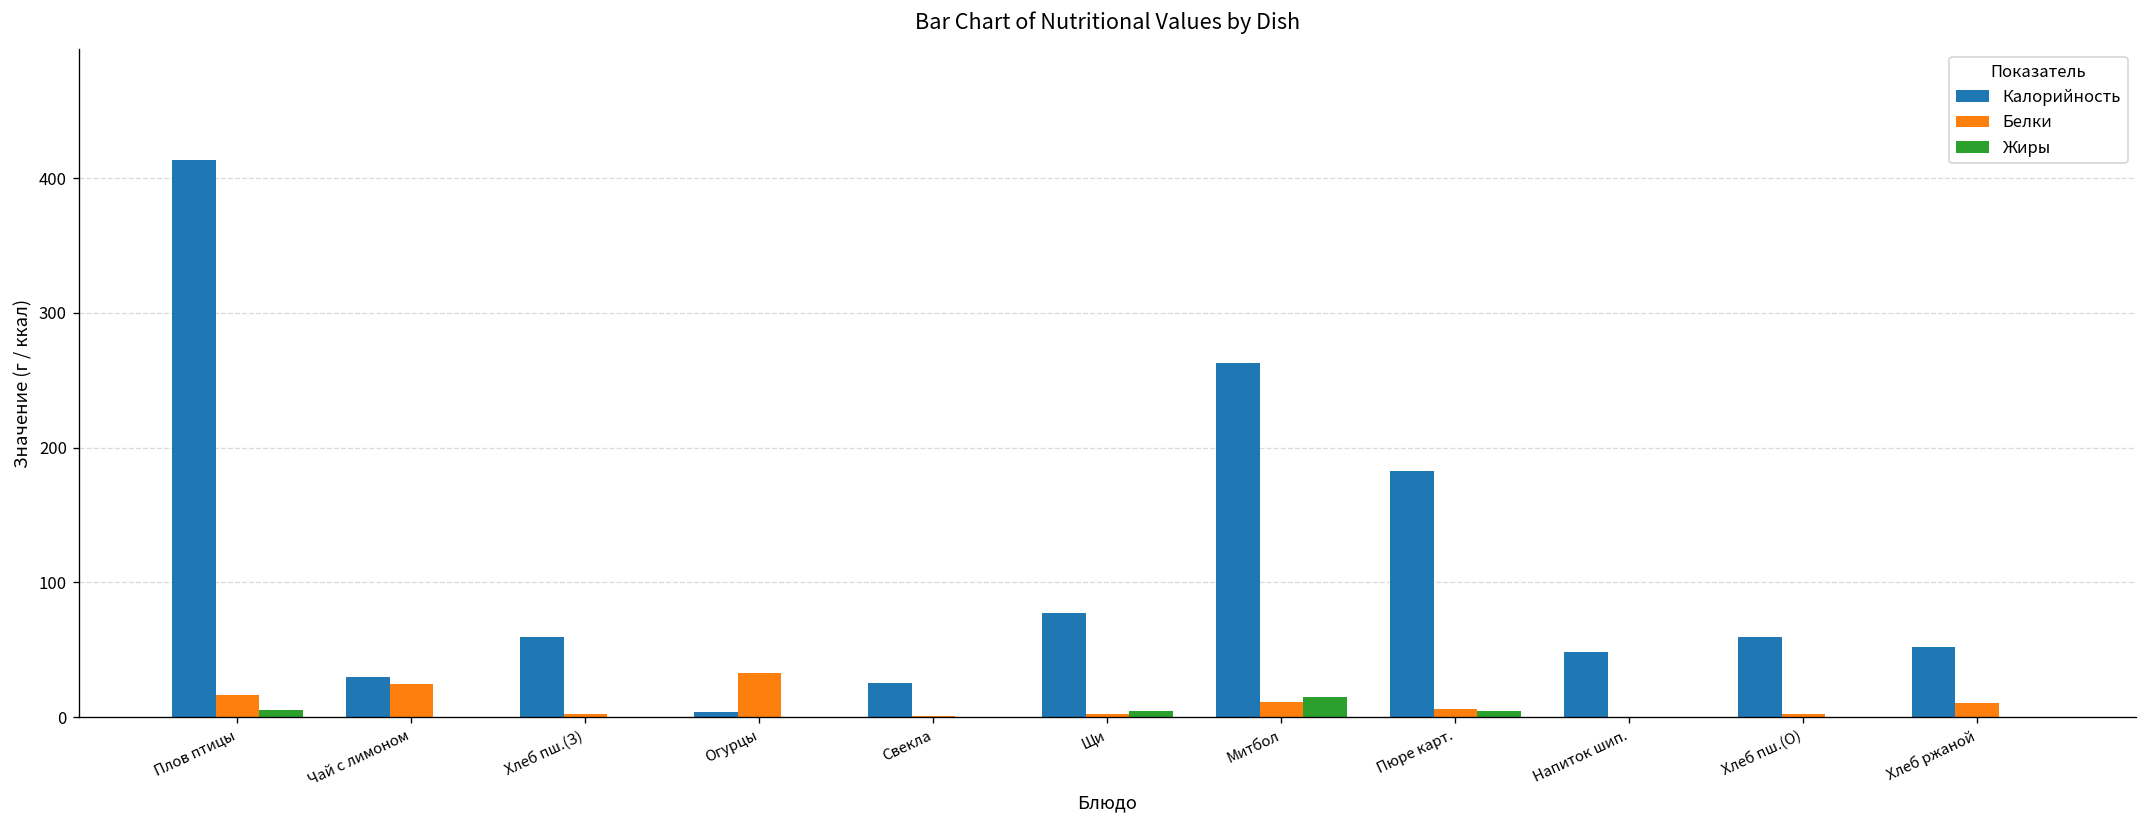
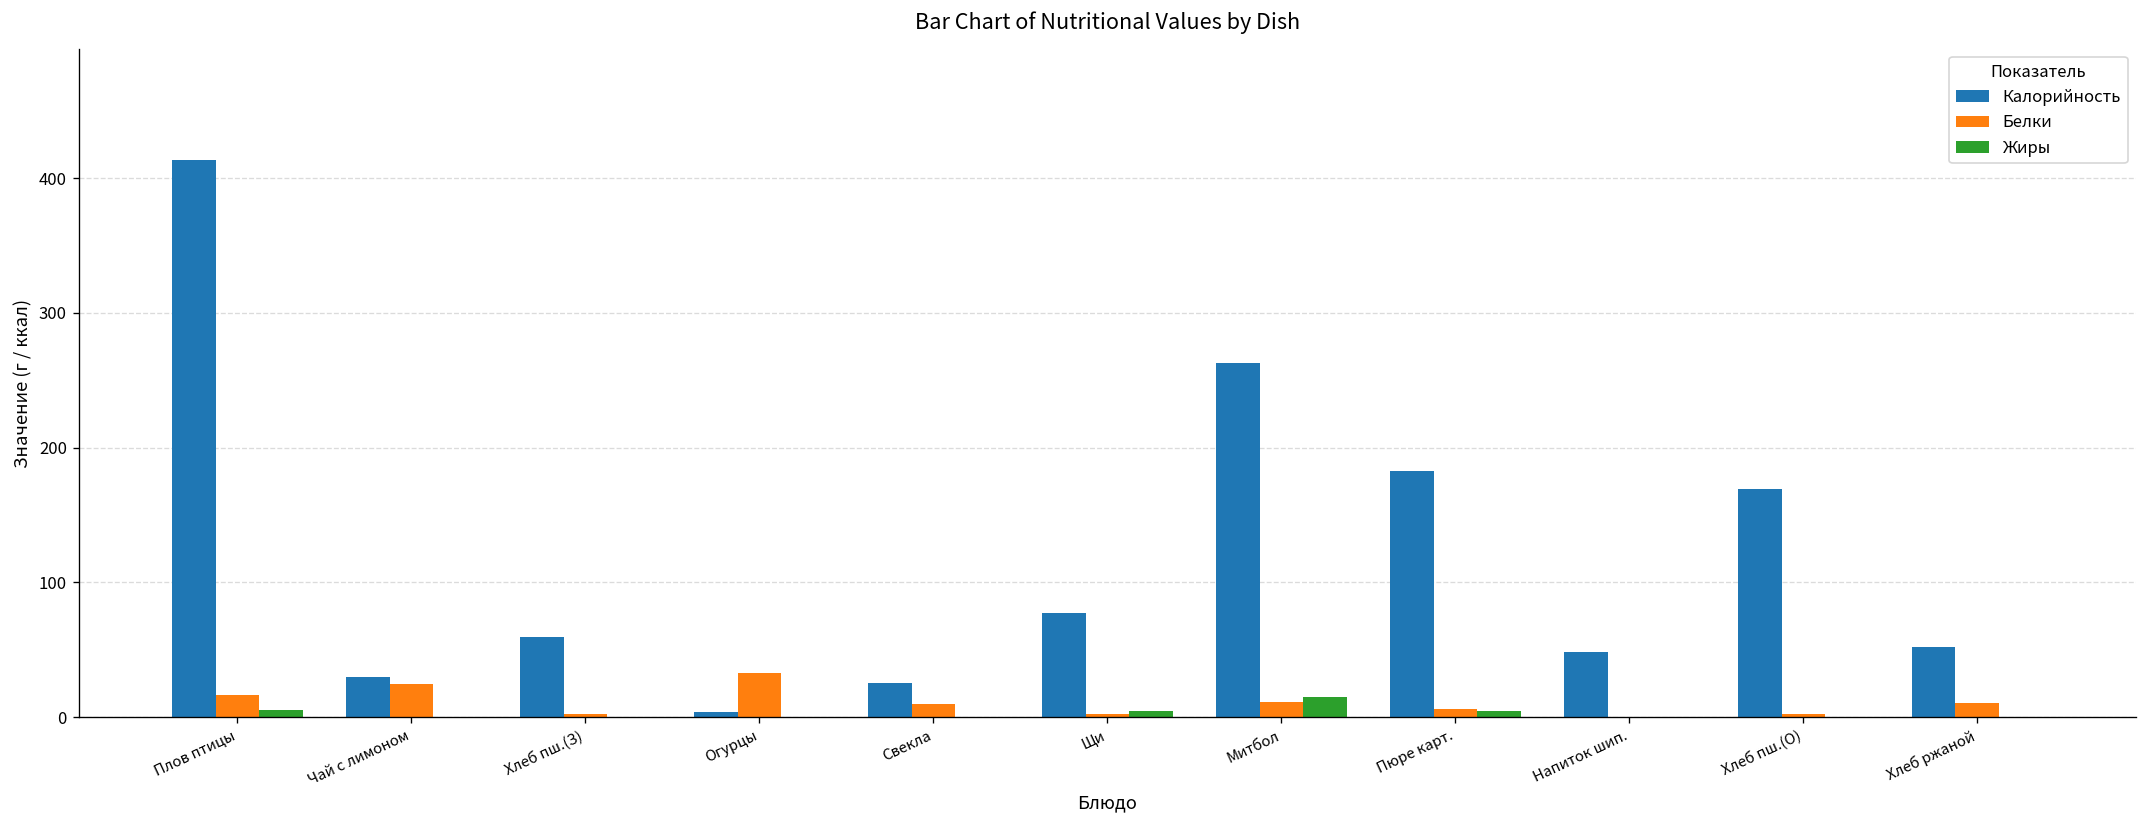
Белки, Свекла: 1 -> 10
Калорийность, Хлеб пш.(О): 60 -> 170
